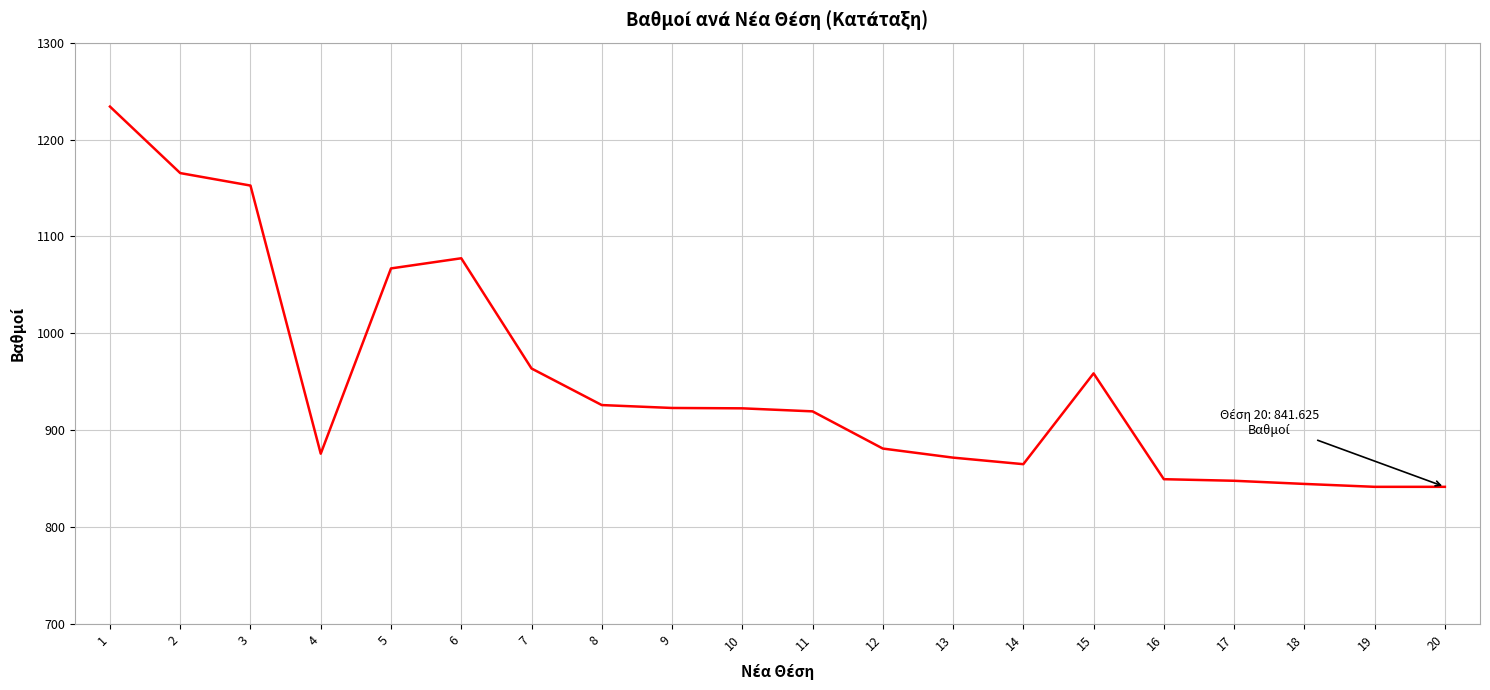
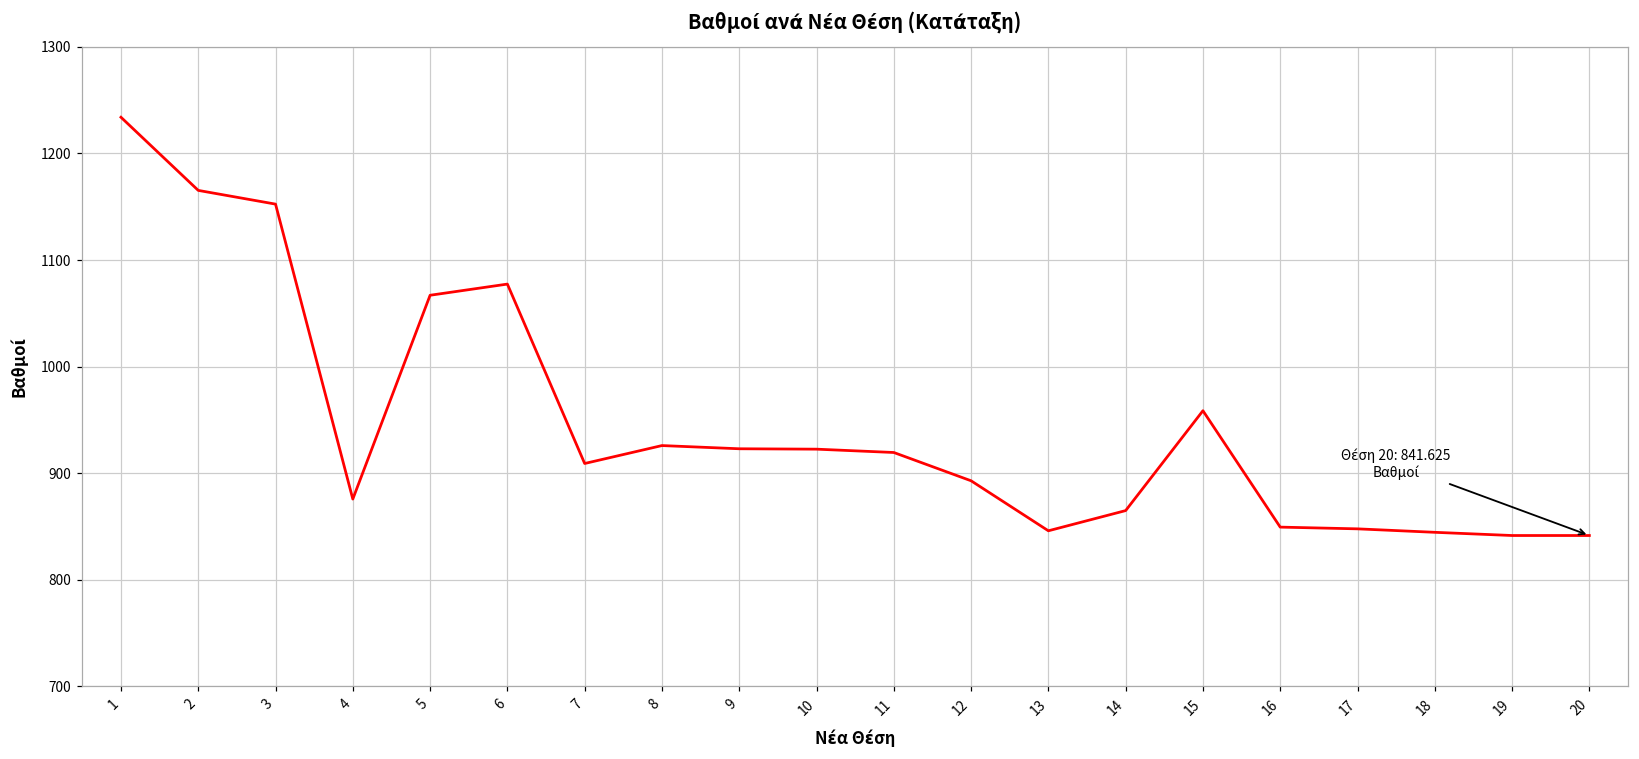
7: 960 -> 910
12: 880 -> 890
13: 870 -> 850
